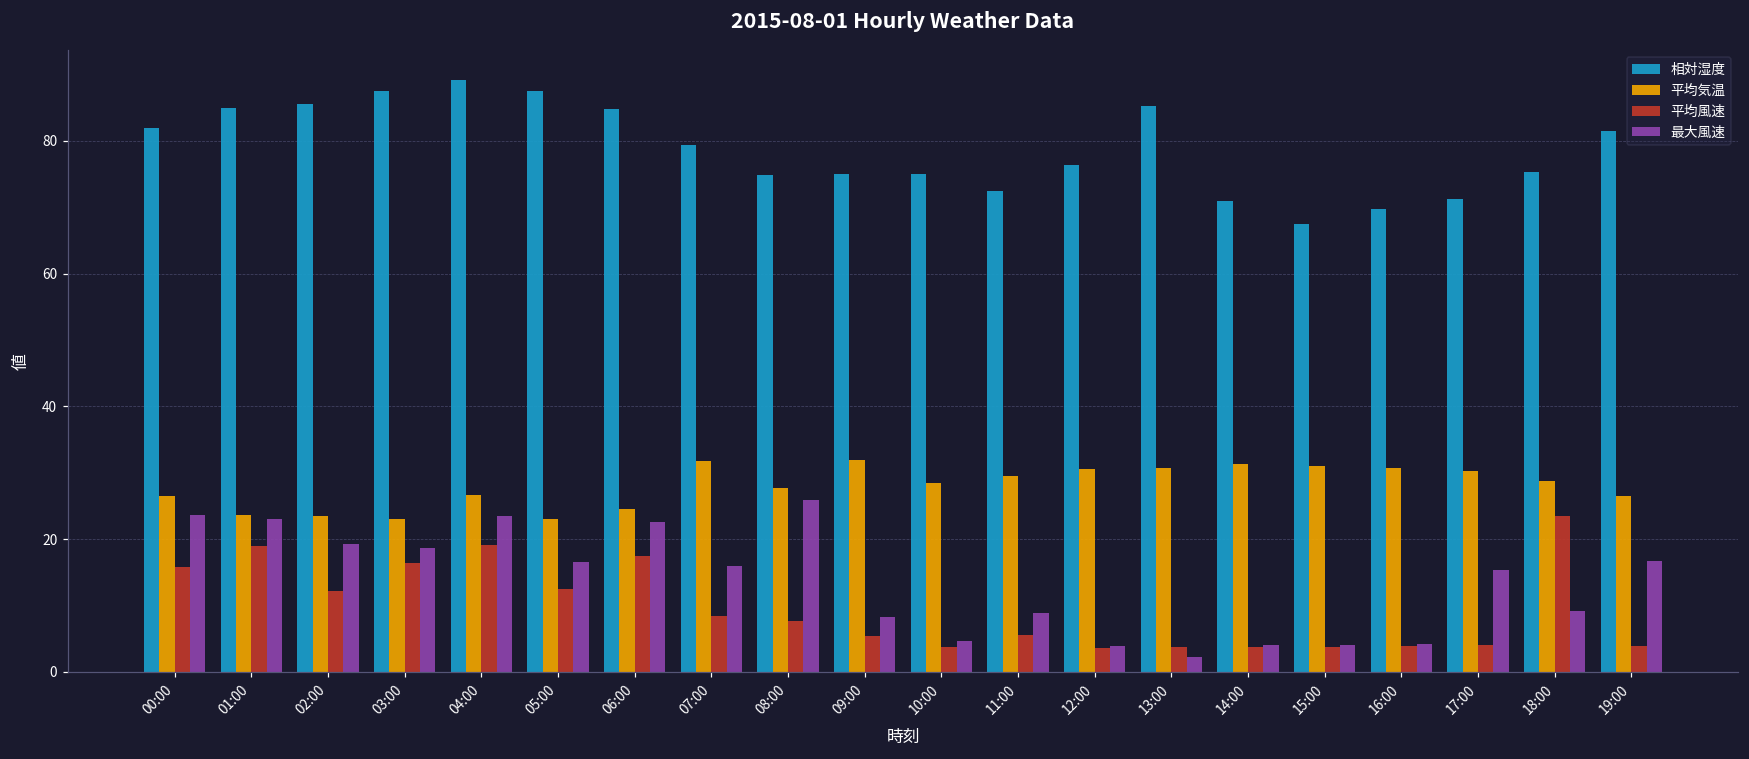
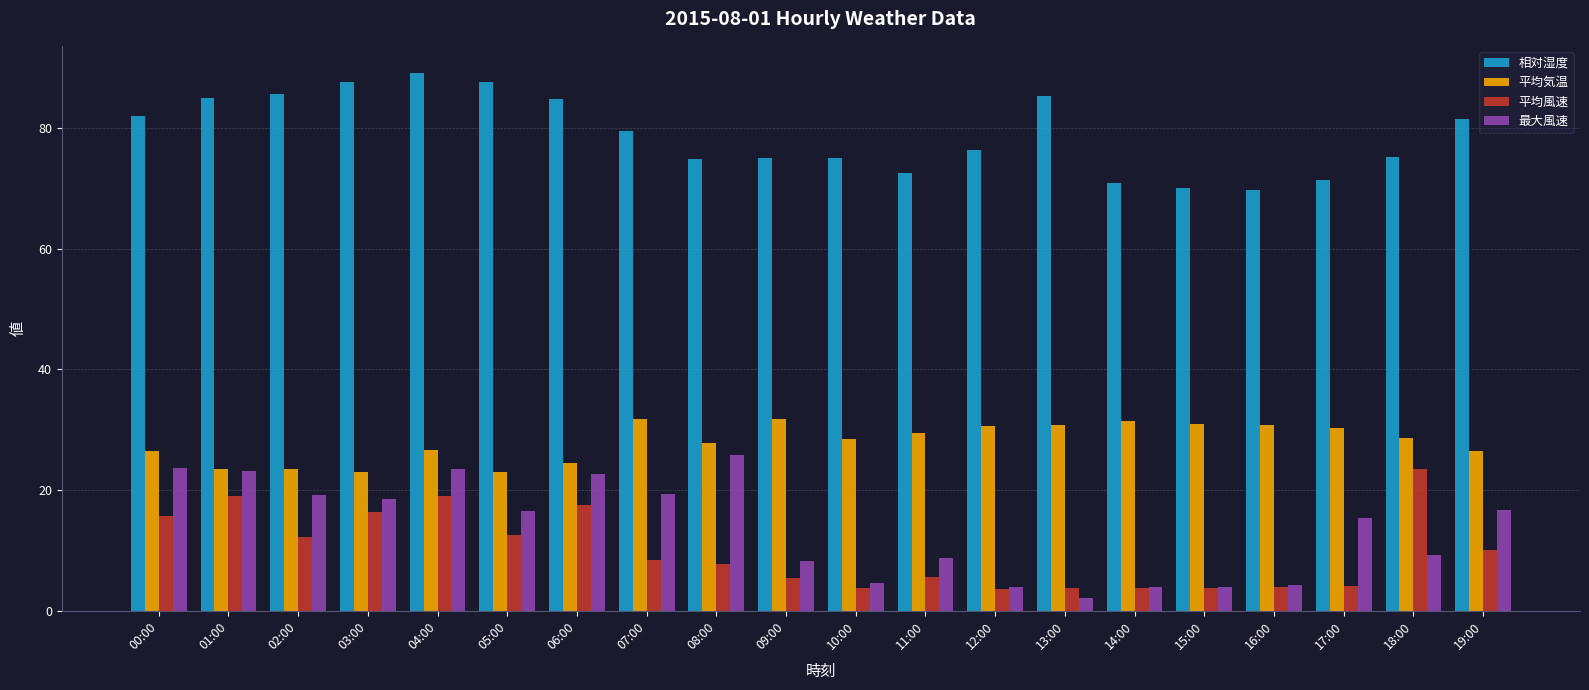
最大風速, 07:00: 16 -> 19
相対湿度, 15:00: 67 -> 70
平均風速, 19:00: 4 -> 10
